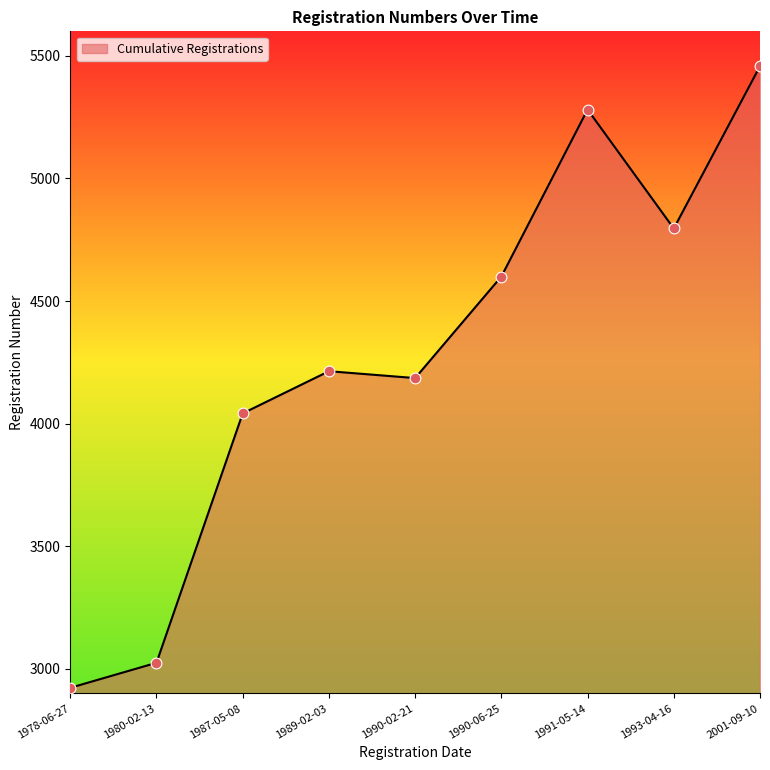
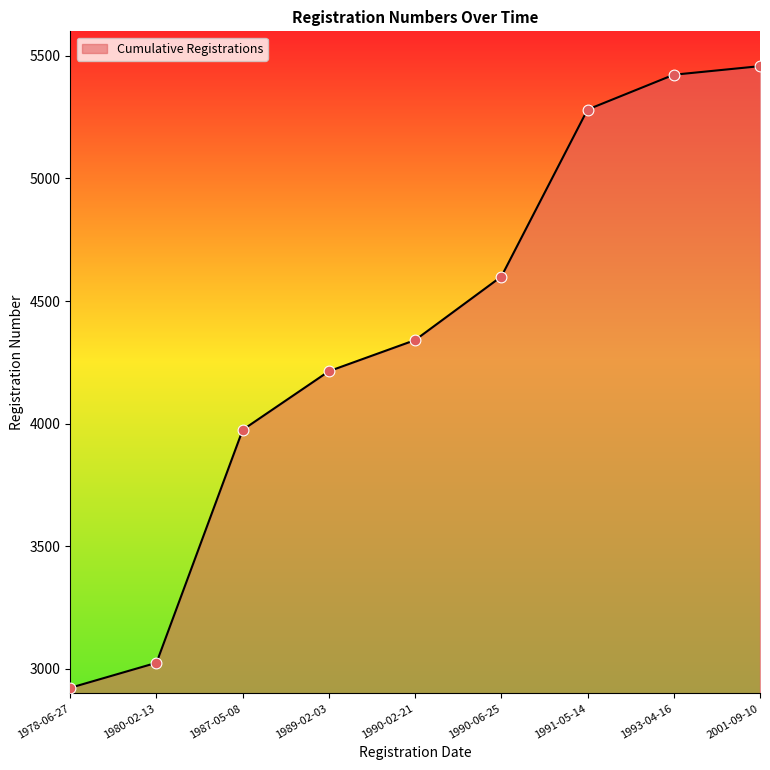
1987-05-08: 4040 -> 3980
1990-02-21: 4190 -> 4340
1993-04-16: 4800 -> 5420
